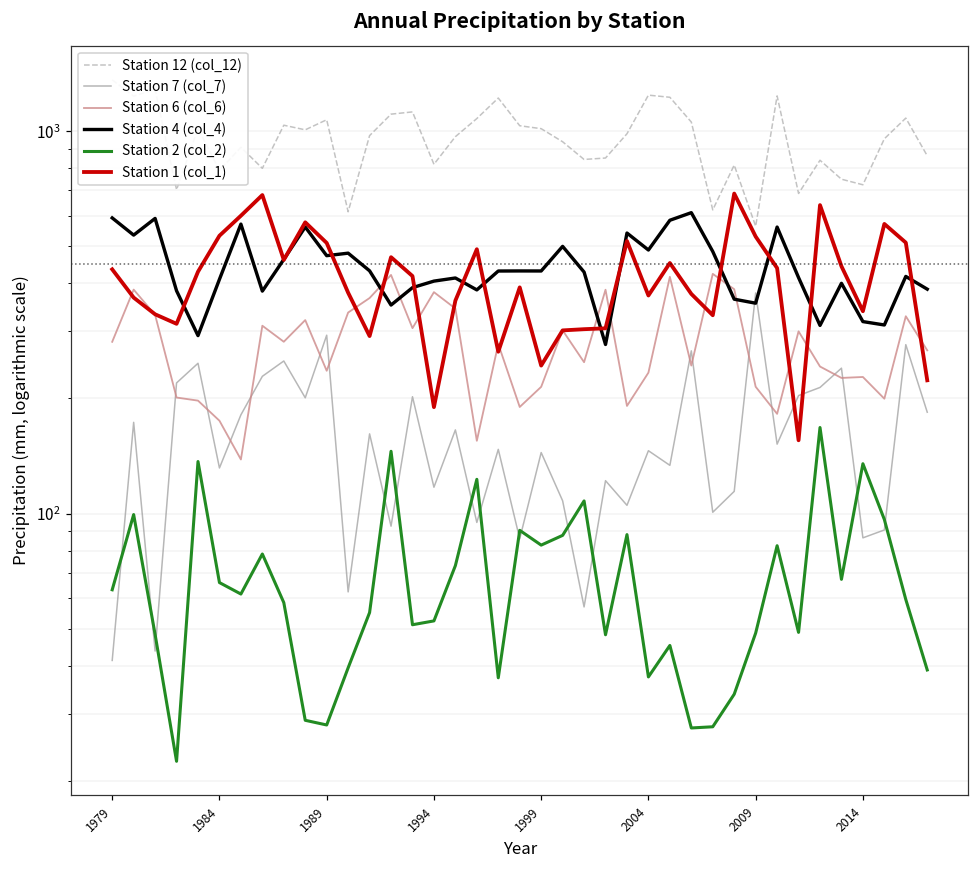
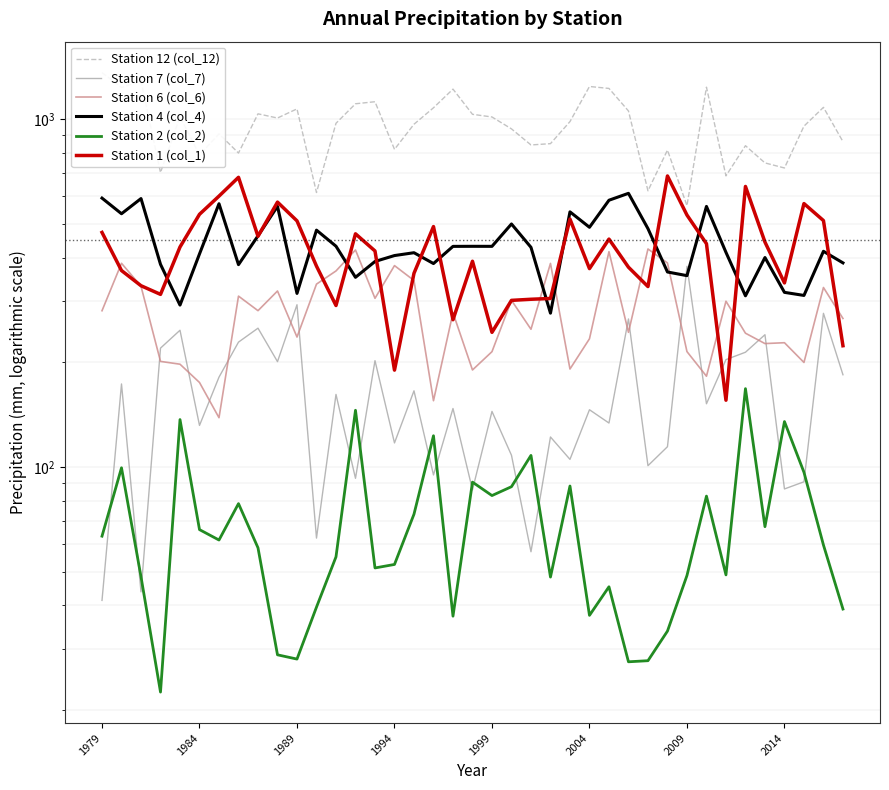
Station 1 (col_1), 1979: 440 -> 470
Station 4 (col_4), 1989: 470 -> 320
